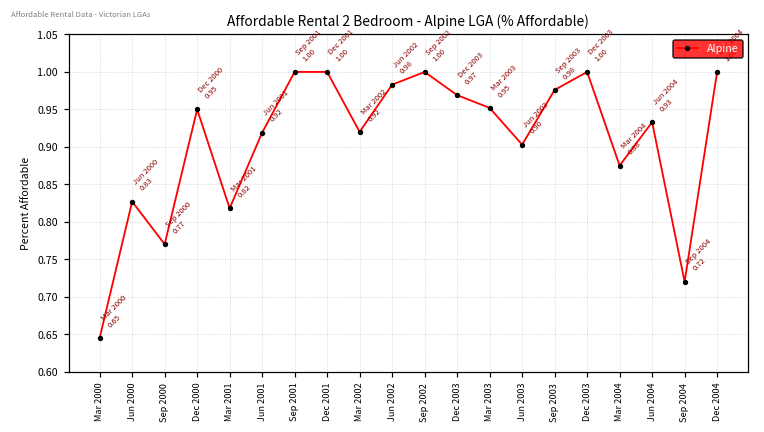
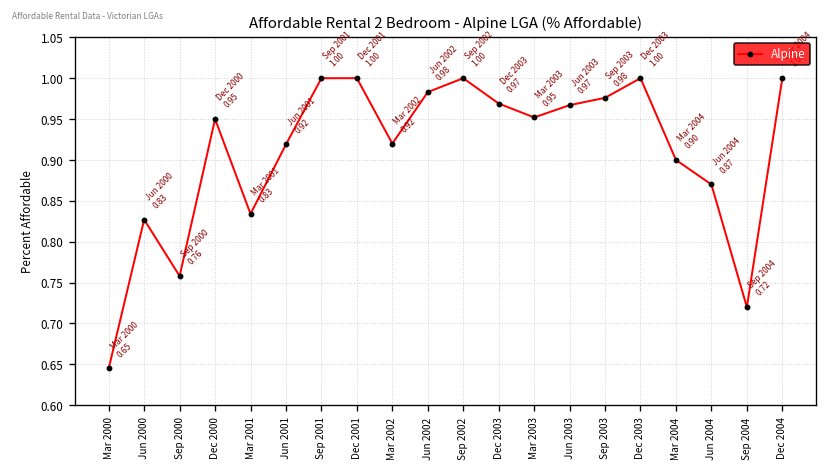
Sep 2000: 0.77 -> 0.76
Mar 2001: 0.82 -> 0.83
Jun 2003: 0.90 -> 0.97
Mar 2004: 0.88 -> 0.90
Jun 2004: 0.93 -> 0.87
